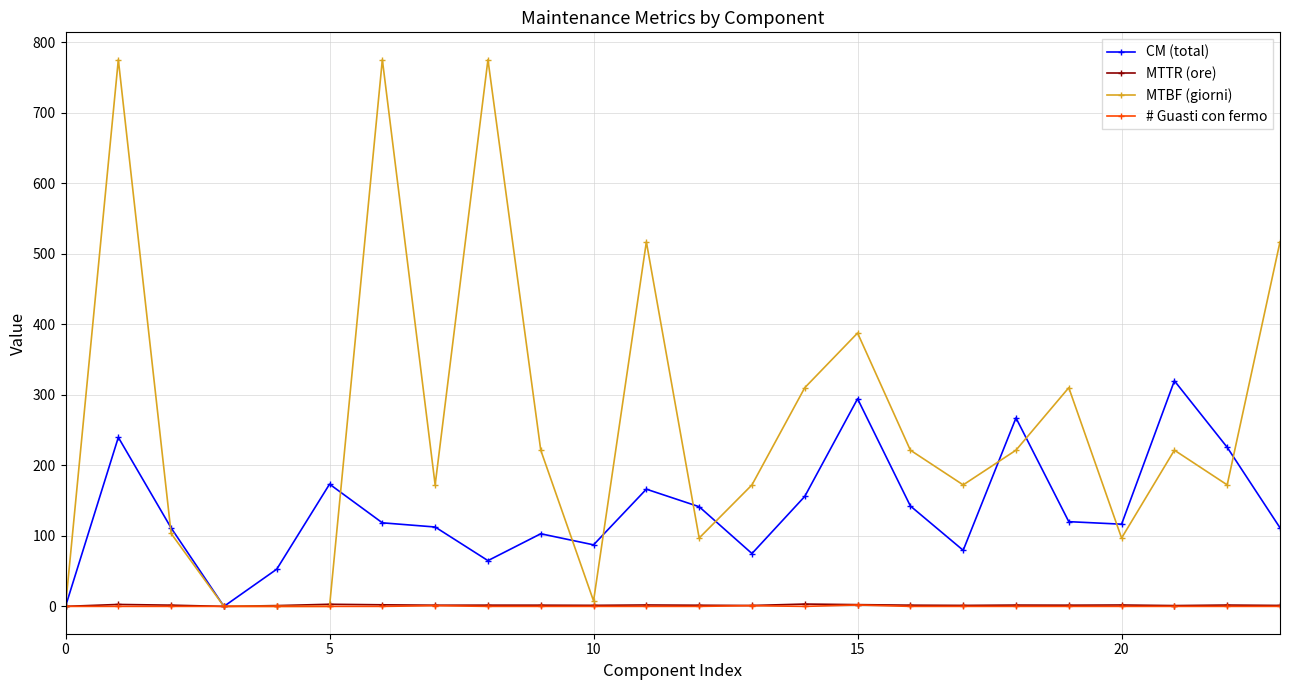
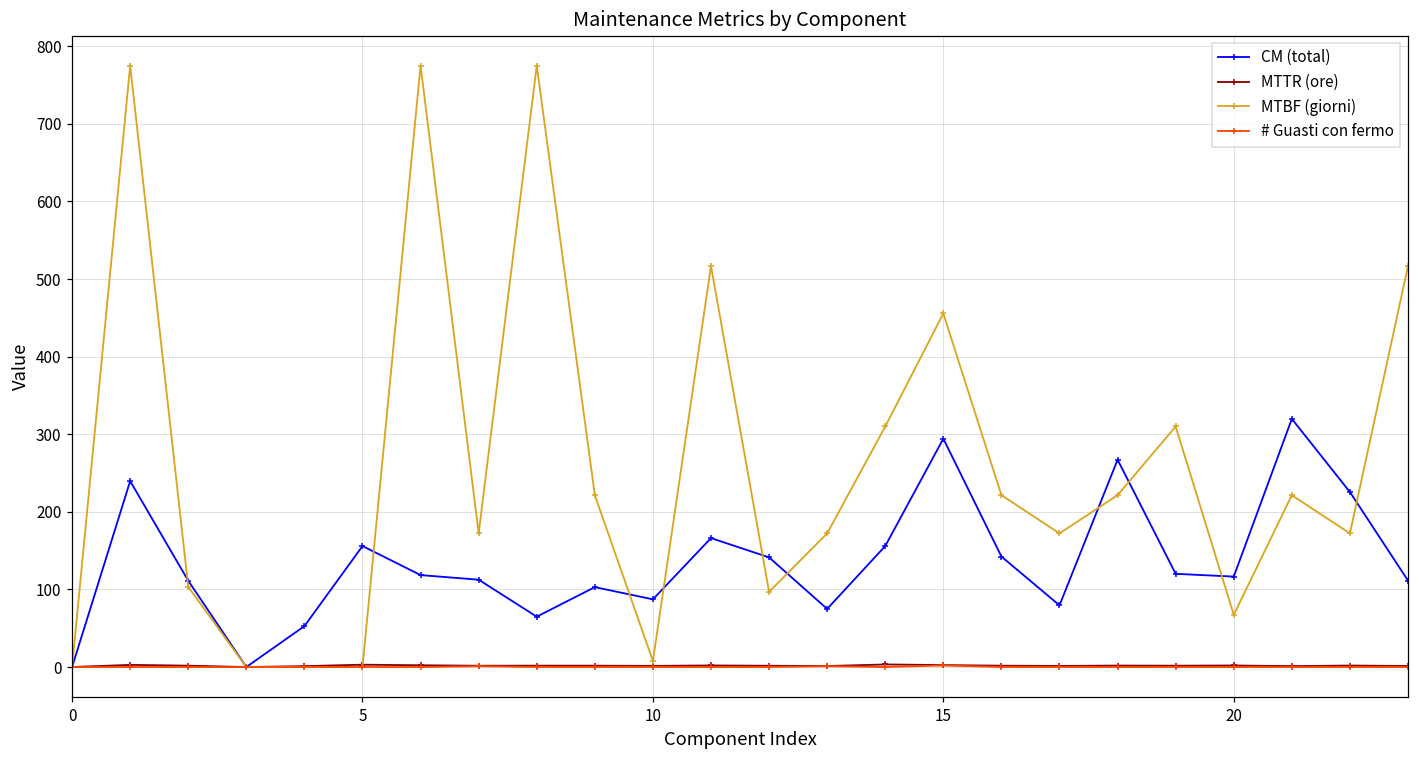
CM (total), 5: 170 -> 160
MTBF (giorni), 15: 390 -> 460
MTBF (giorni), 20: 100 -> 70
